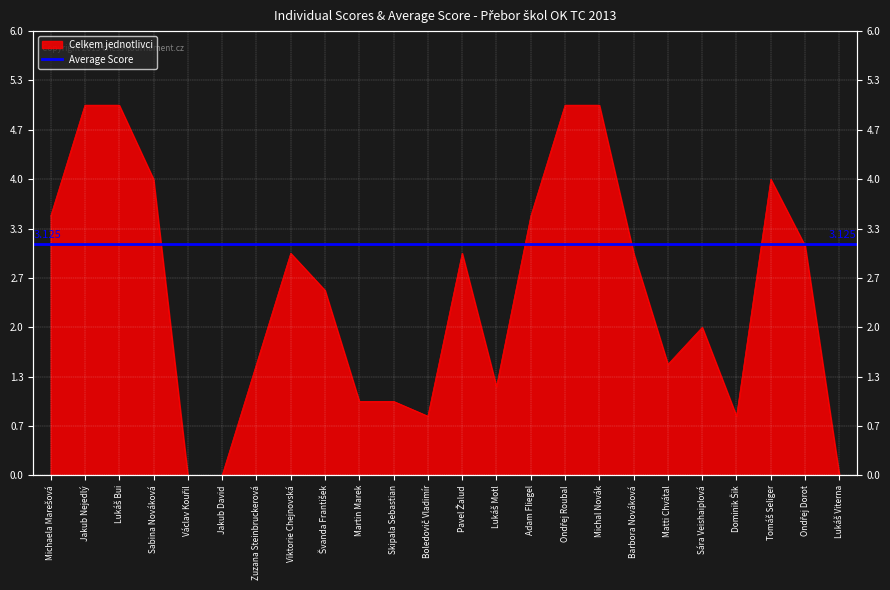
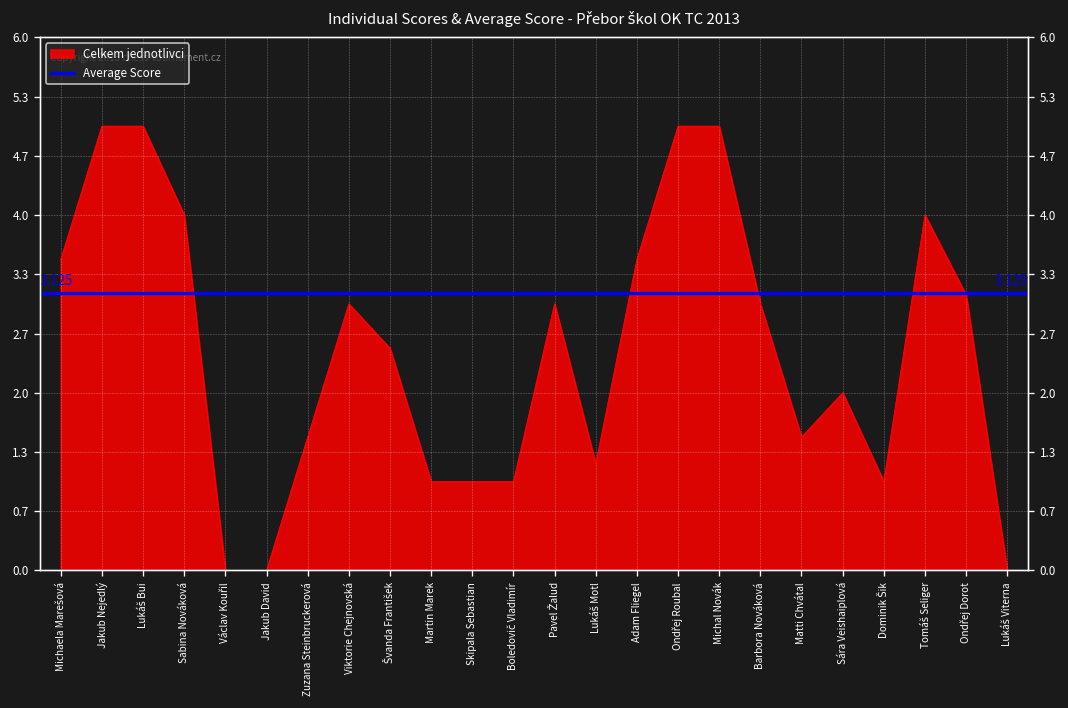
Boledovič Vladimír: 0.8 -> 1.0
Dominik Šik: 0.8 -> 1.0
